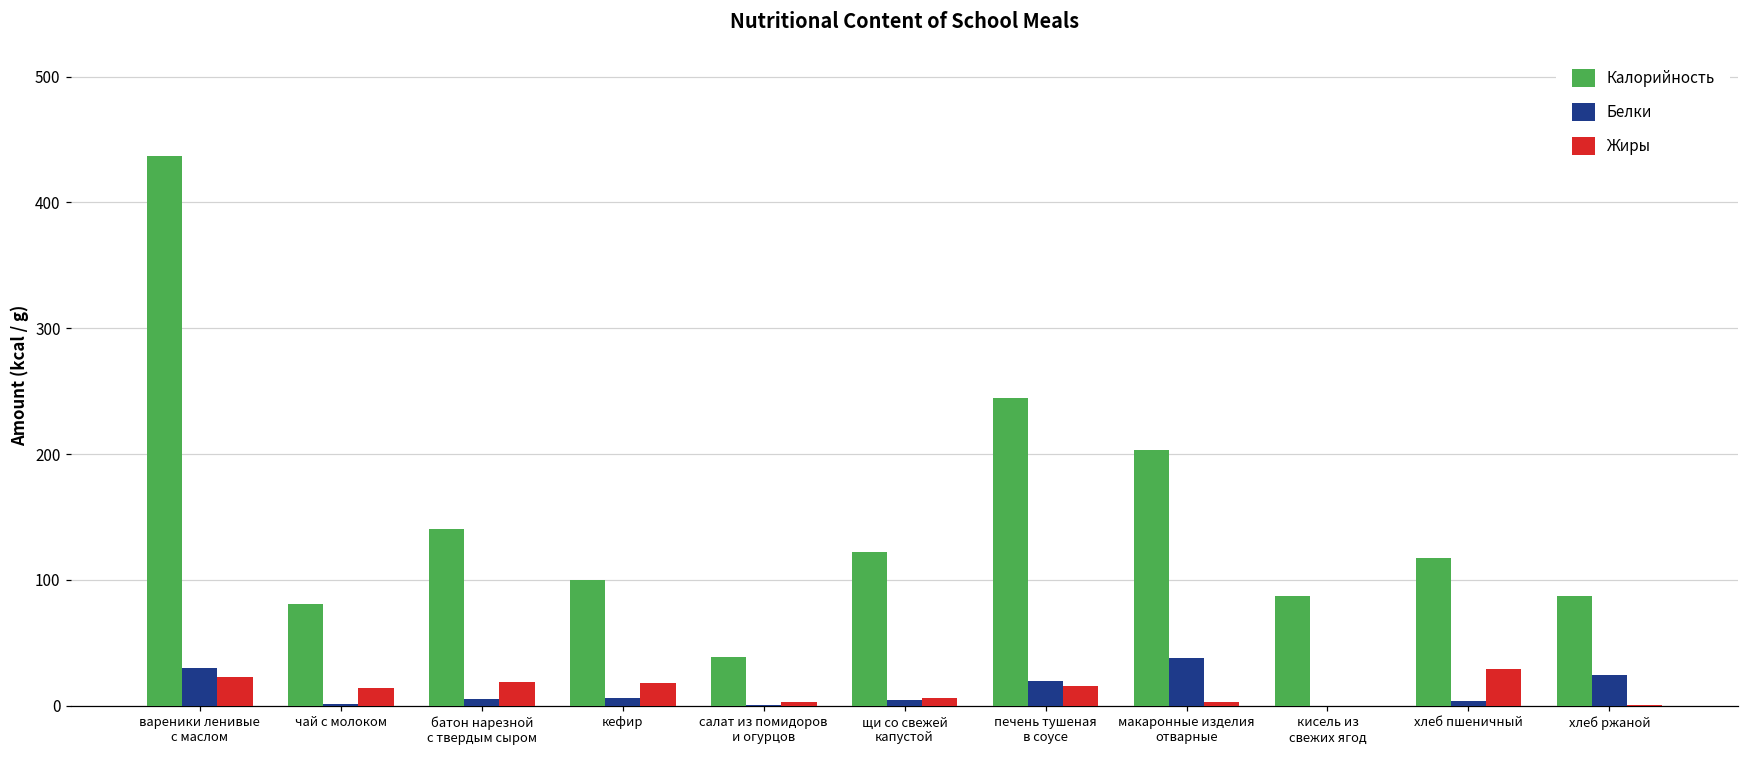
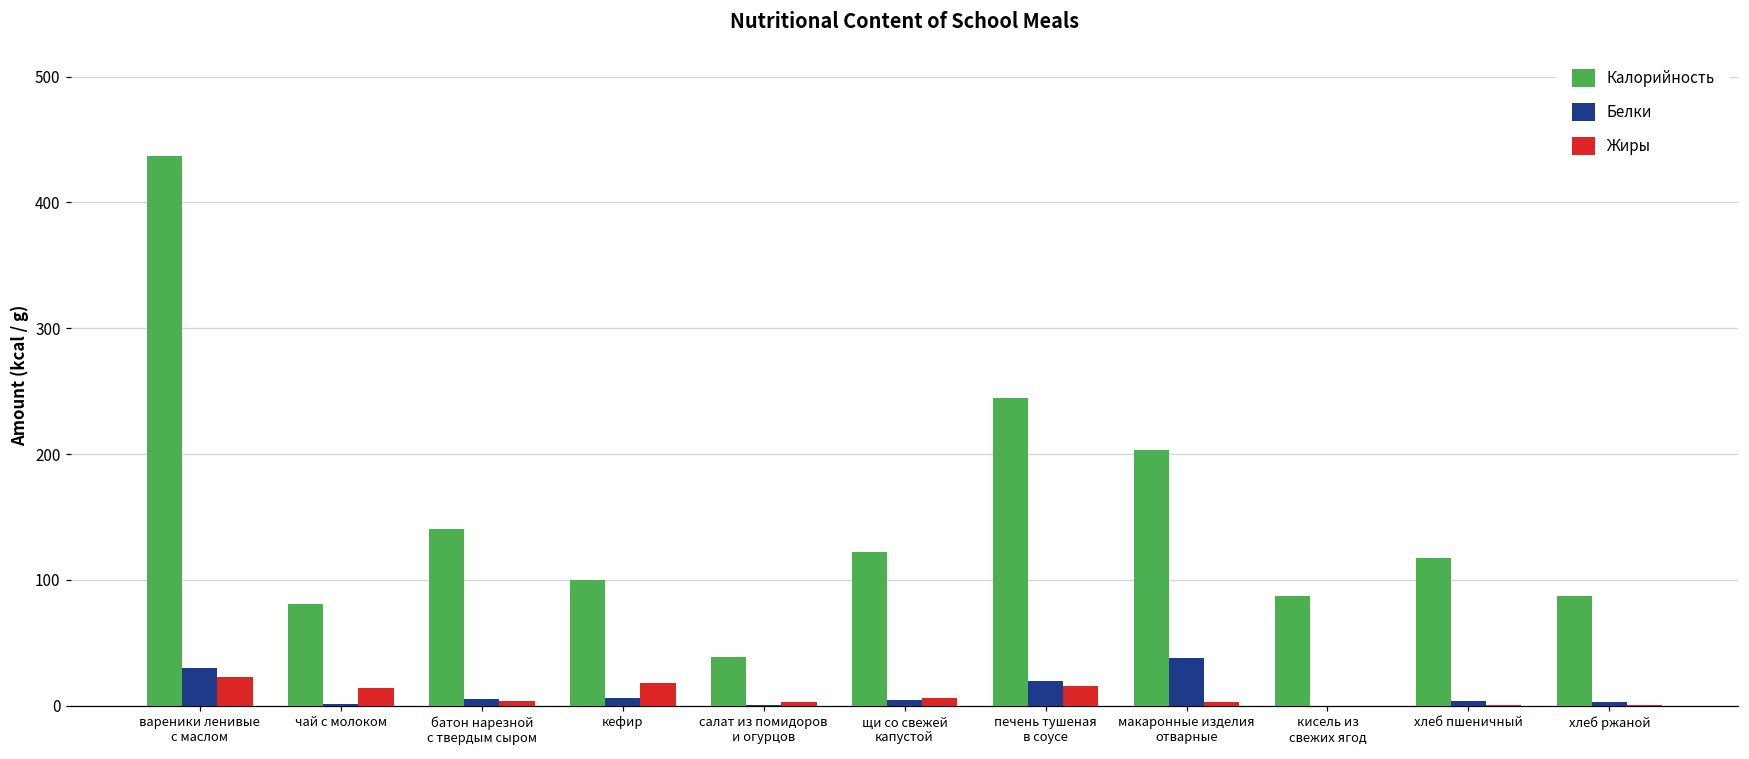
Жиры, батон нарезной с твердым сыром: 19 -> 4
Жиры, хлеб пшеничный: 29 -> 0
Белки, хлеб ржаной: 24 -> 3
